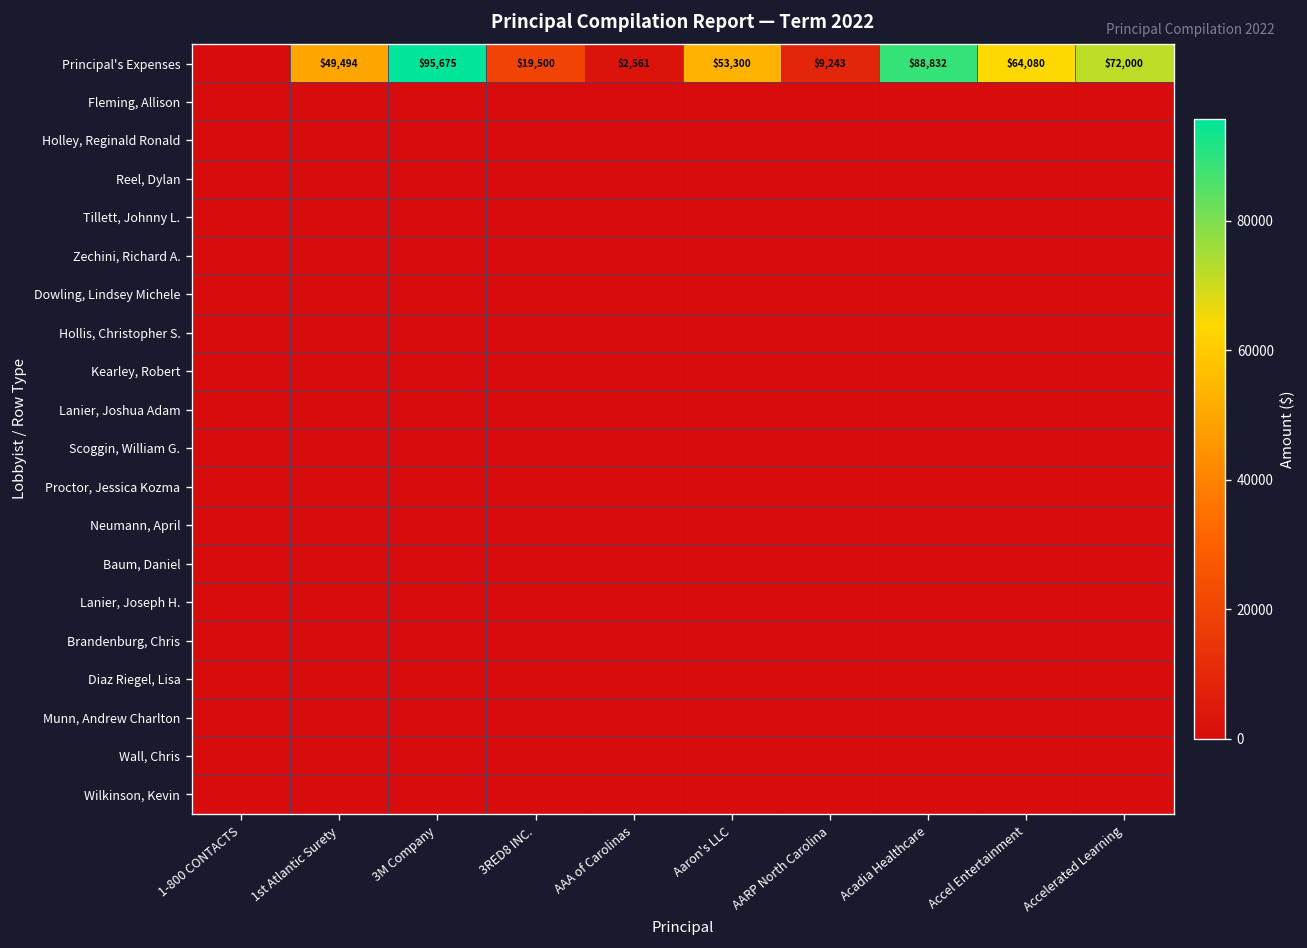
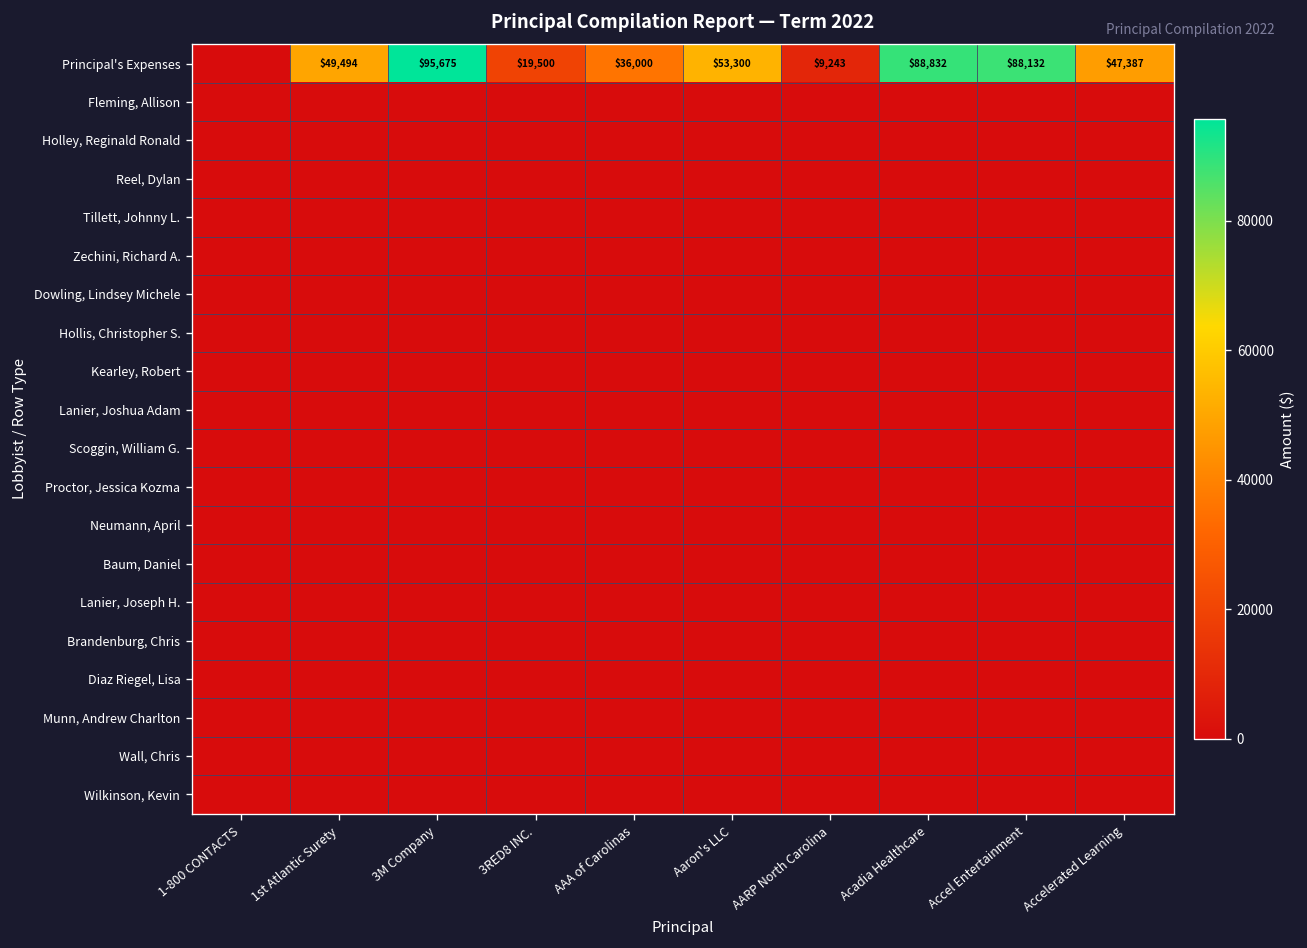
Principal's Expenses, AAA of Carolinas: $2,561 -> $36,000
Principal's Expenses, Accel Entertainment: $64,080 -> $88,132
Principal's Expenses, Accelerated Learning: $72,000 -> $47,387
